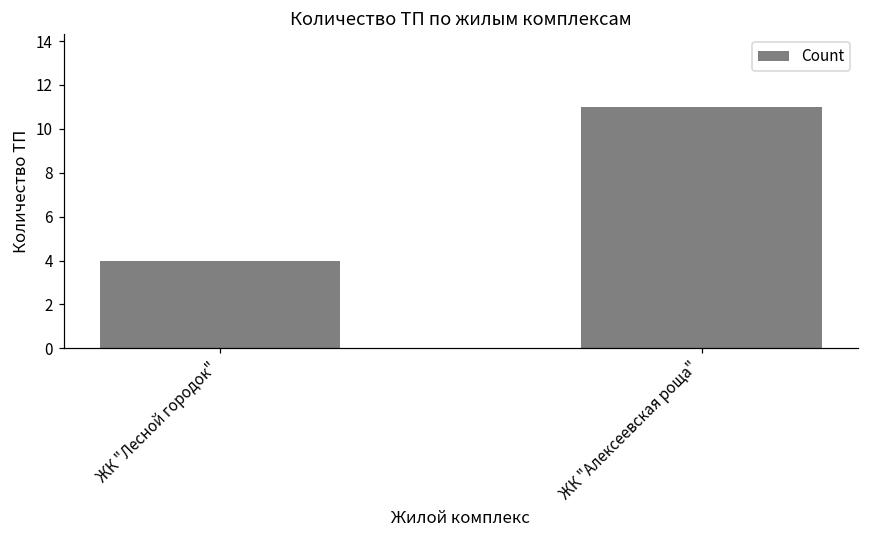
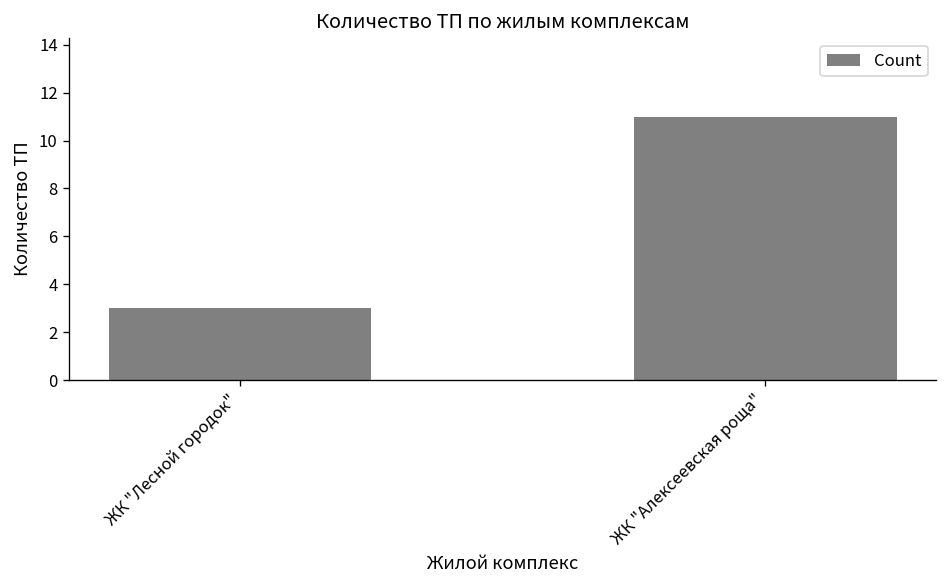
ЖК "Лесной городок": 4 -> 3
